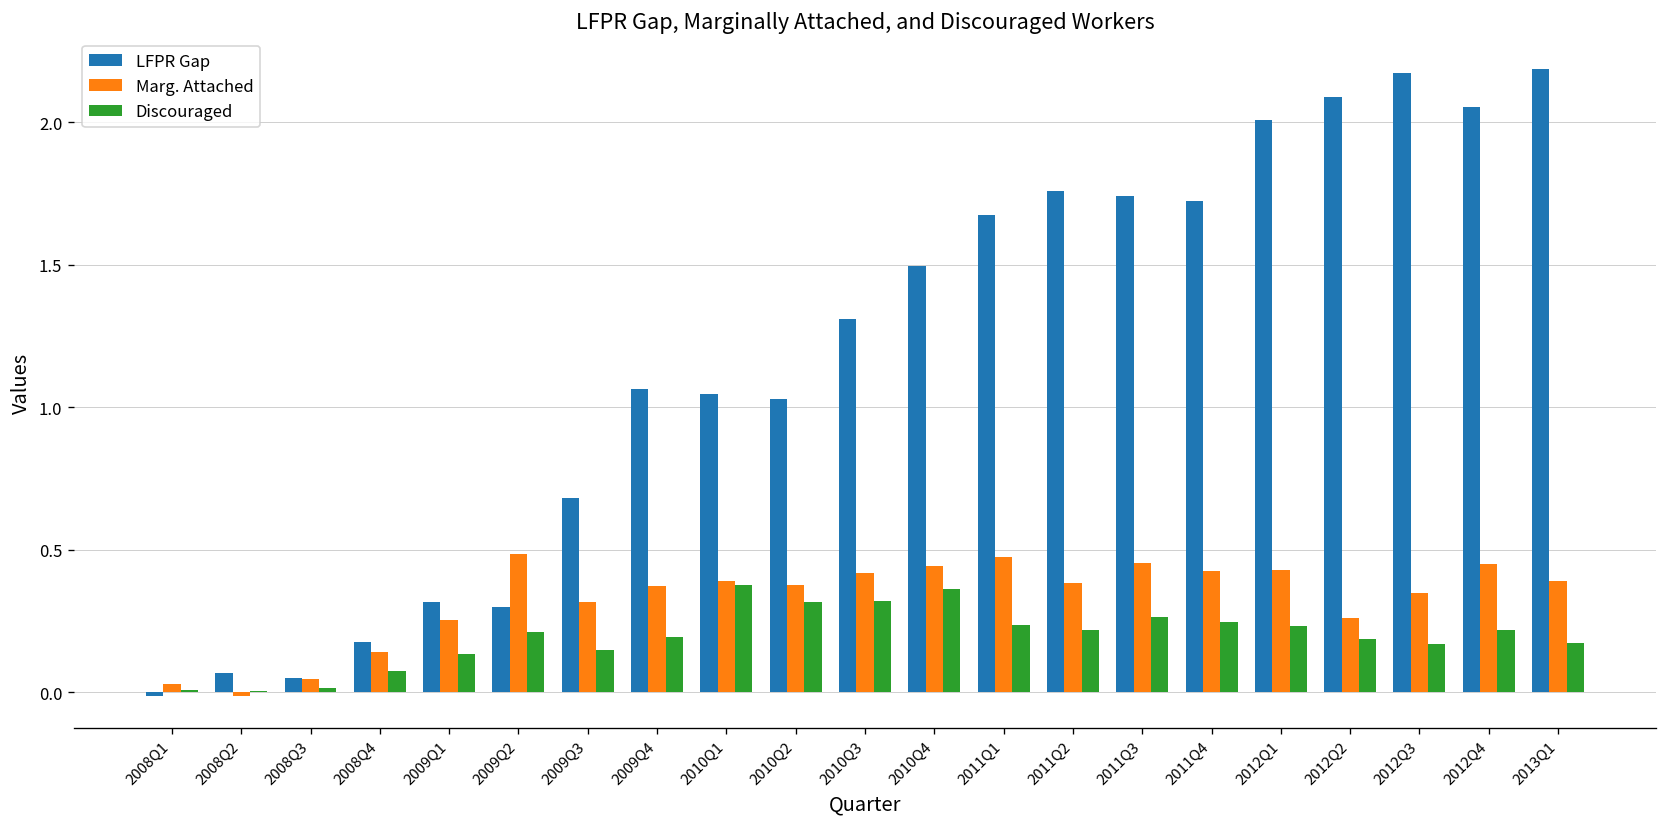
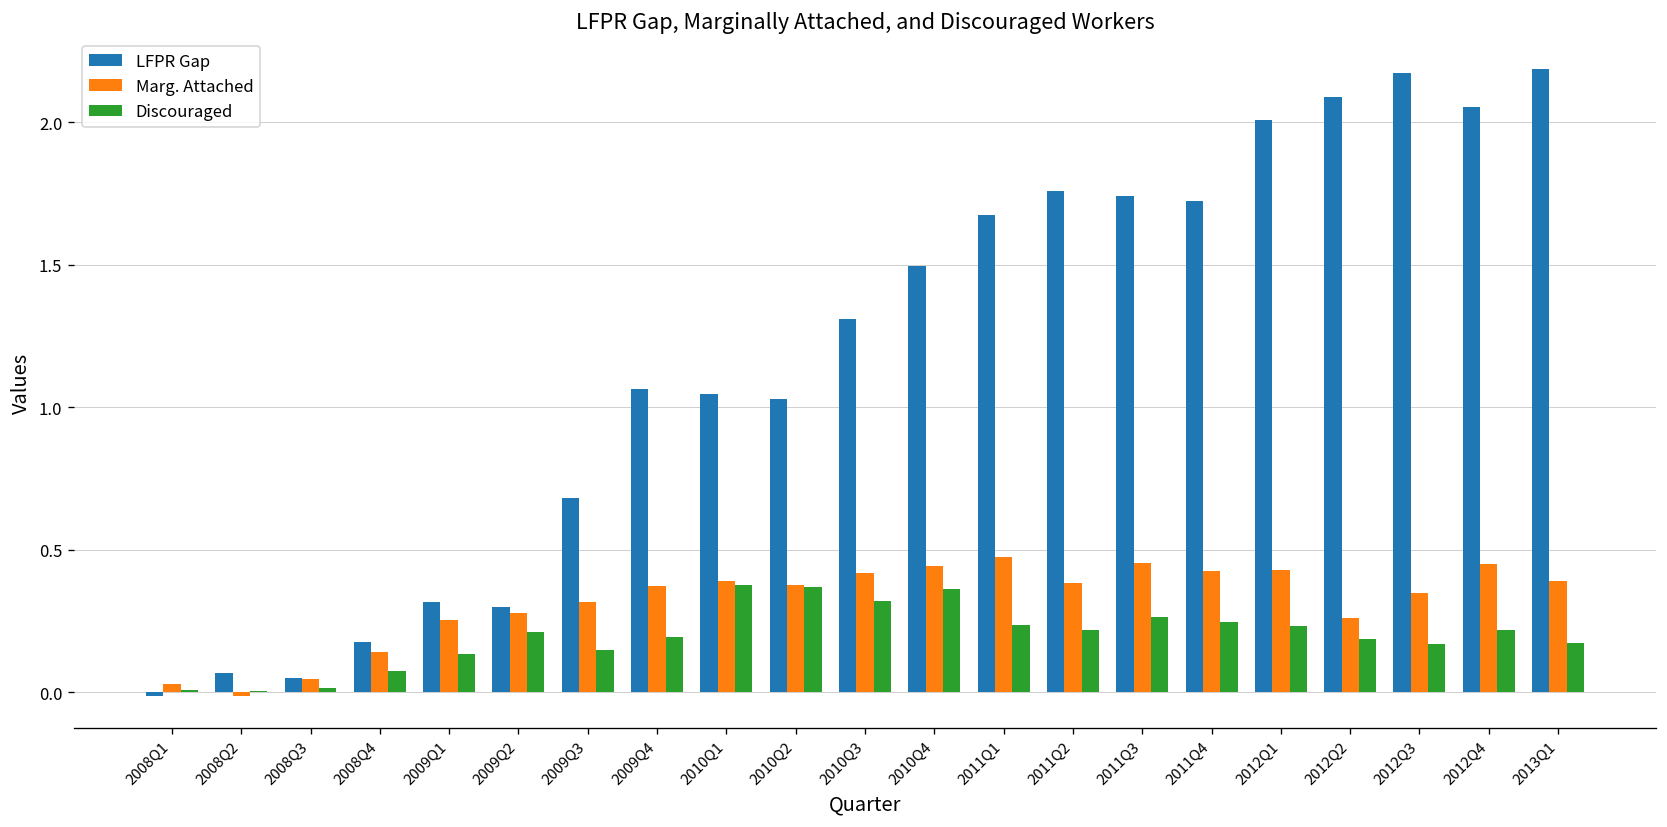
Marg. Attached, 2009Q2: 0.48 -> 0.28
Discouraged, 2010Q2: 0.32 -> 0.37
